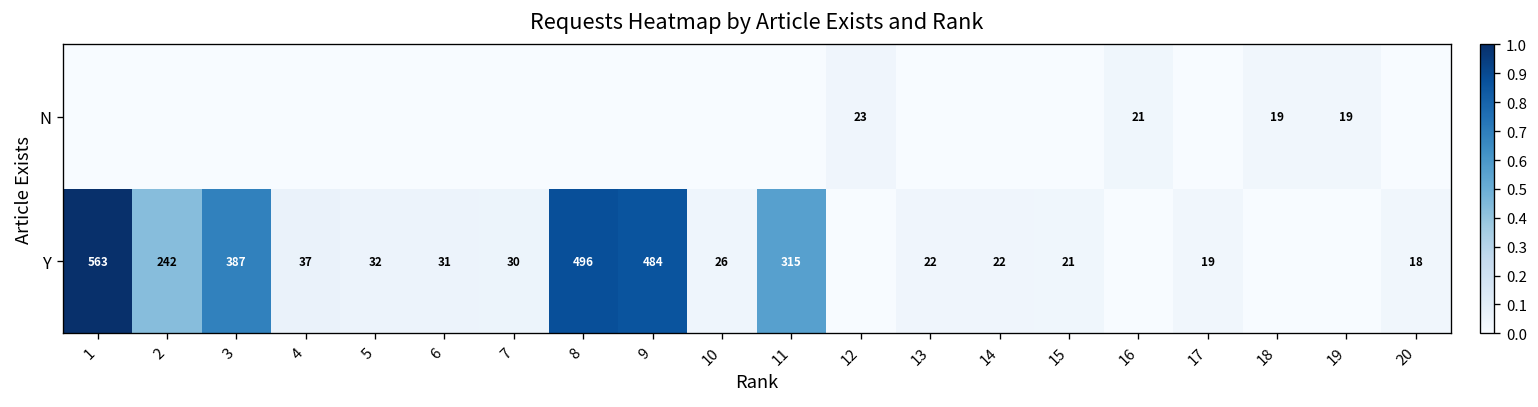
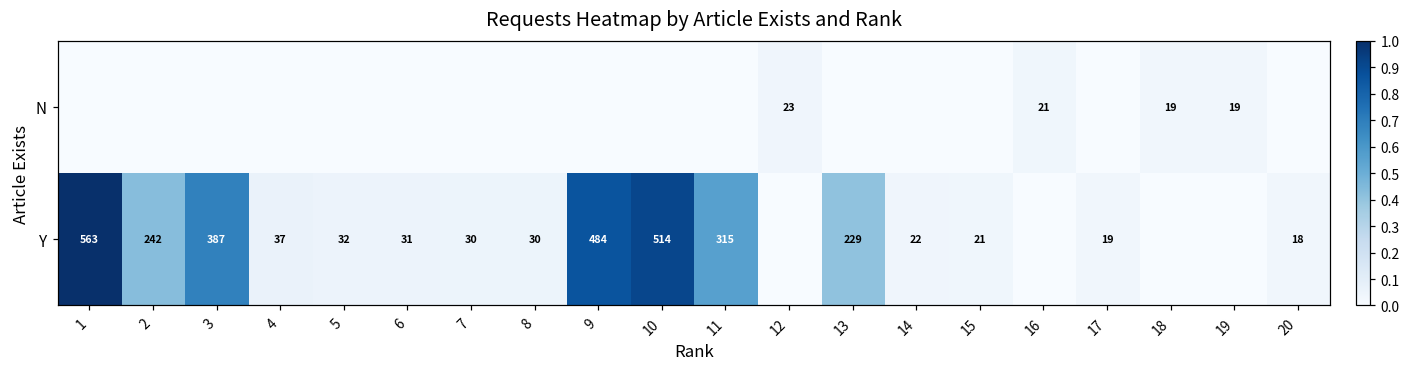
Y, 8: 496 -> 30
Y, 10: 26 -> 514
Y, 13: 22 -> 229
